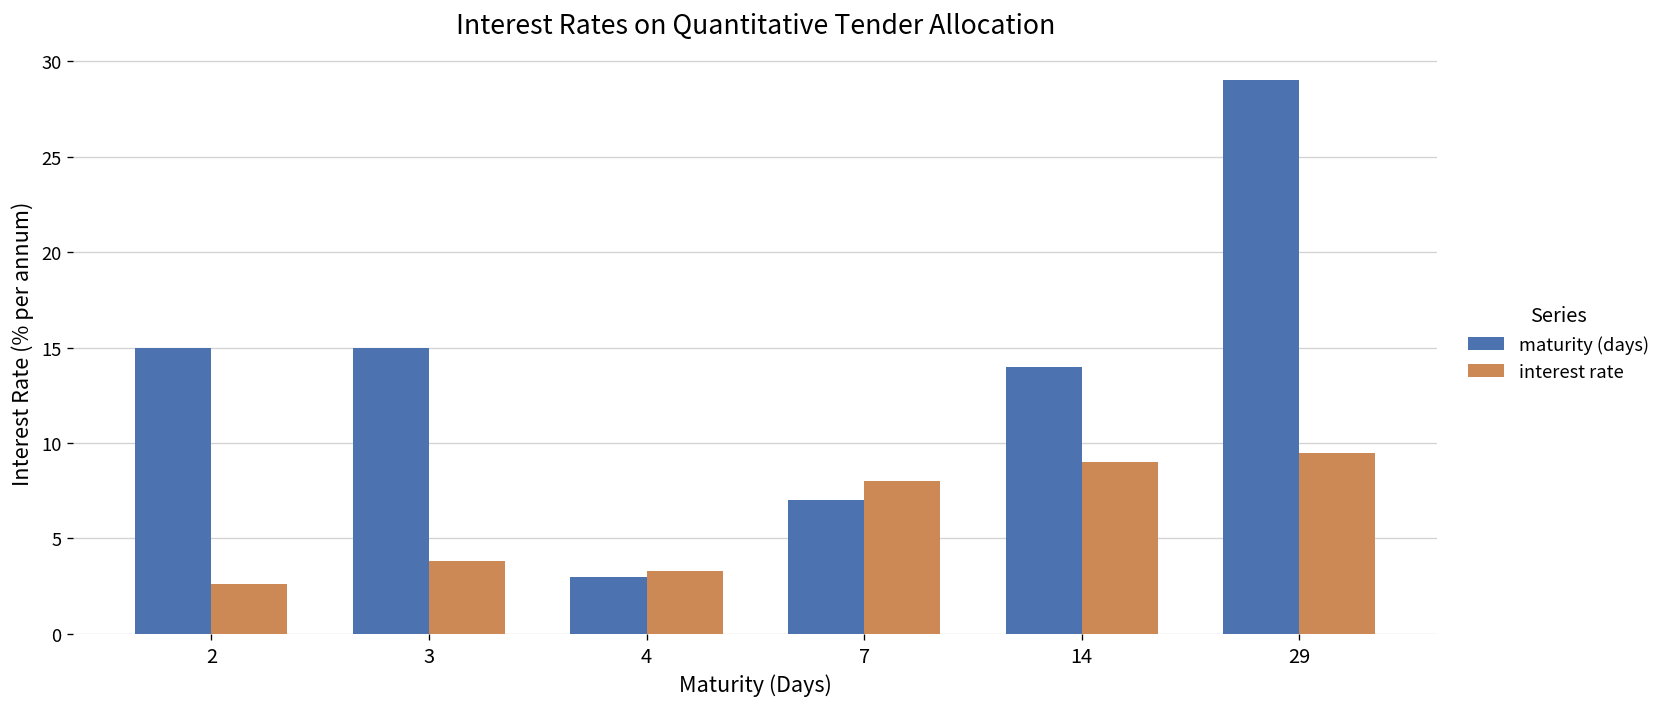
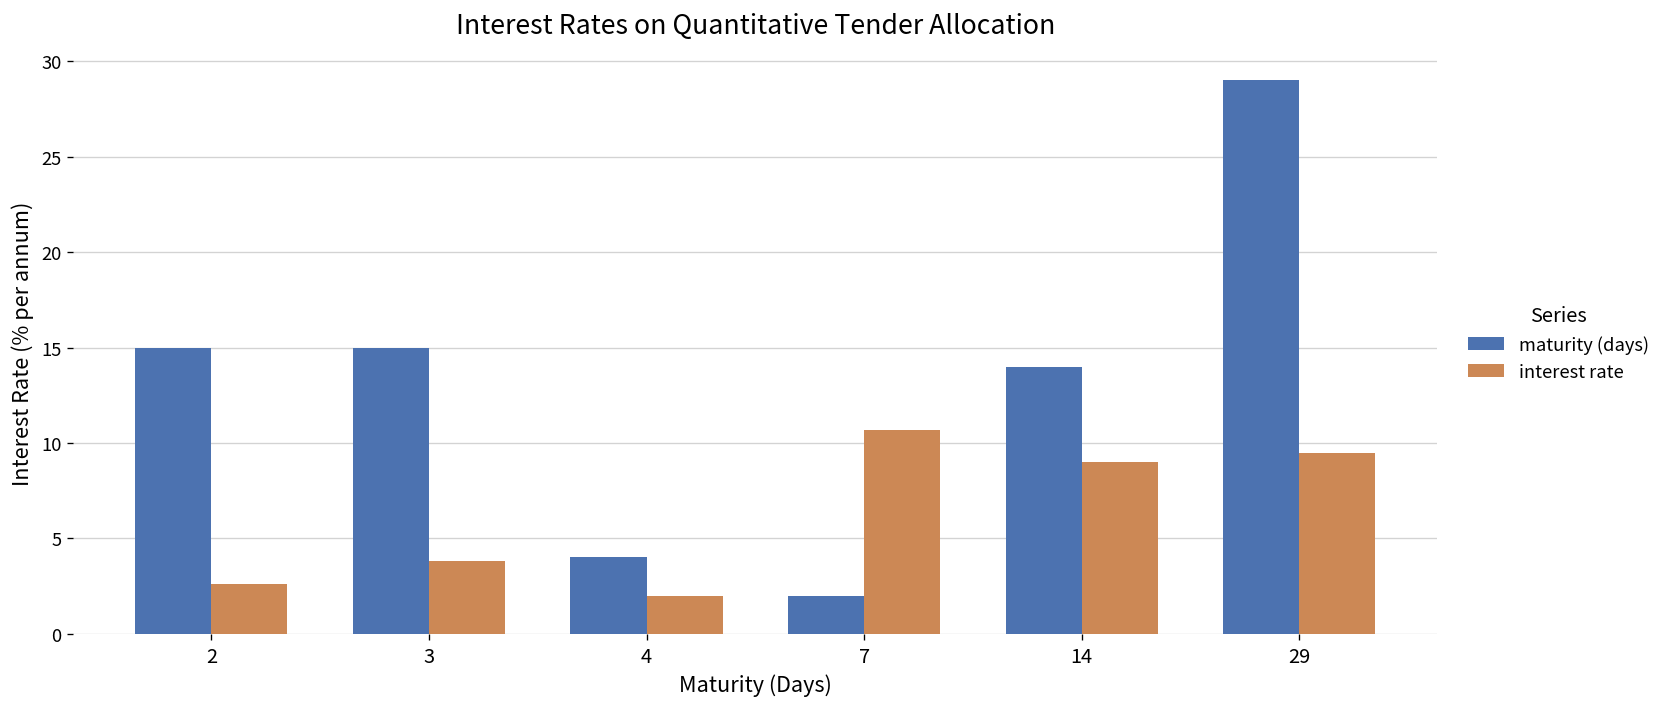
maturity (days), 4: 3 -> 4
interest rate, 4: 3.3 -> 2.0
maturity (days), 7: 7 -> 2
interest rate, 7: 8.0 -> 10.7
